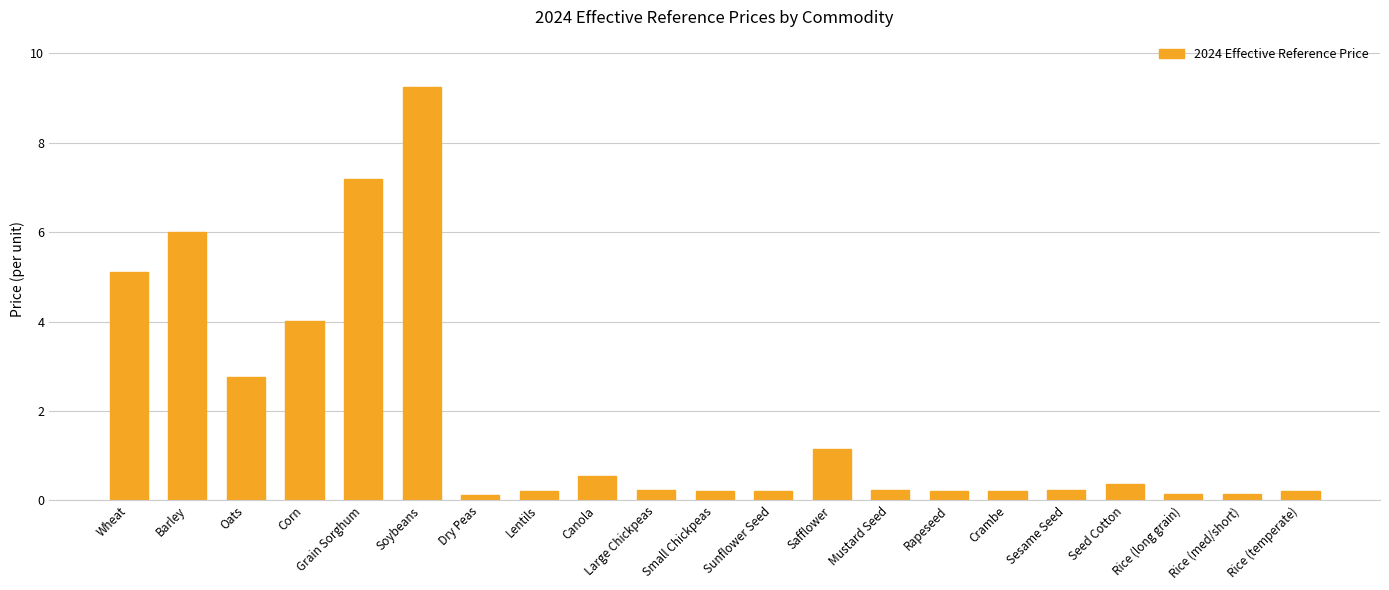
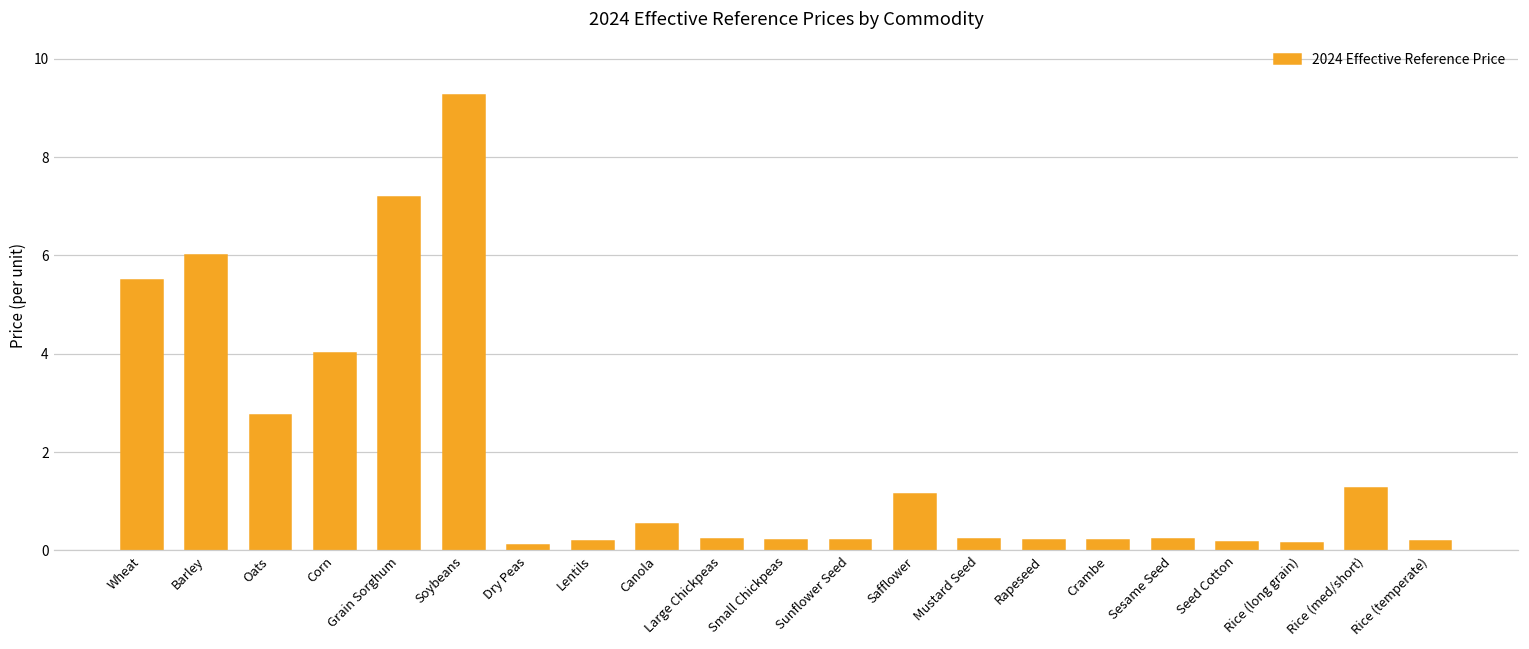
Wheat: 5.1 -> 5.5
Seed Cotton: 0.4 -> 0.2
Rice (med/short): 0.1 -> 1.3
